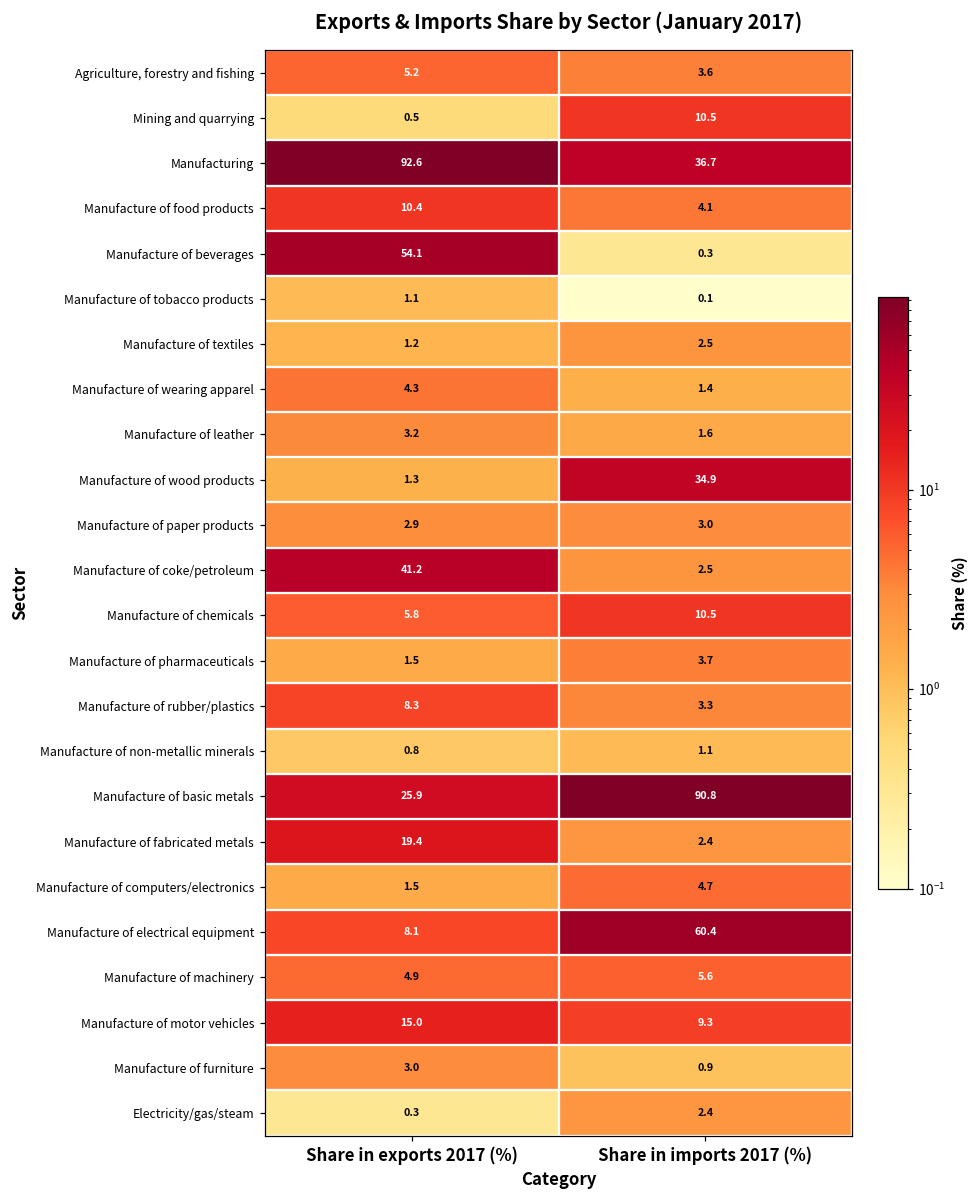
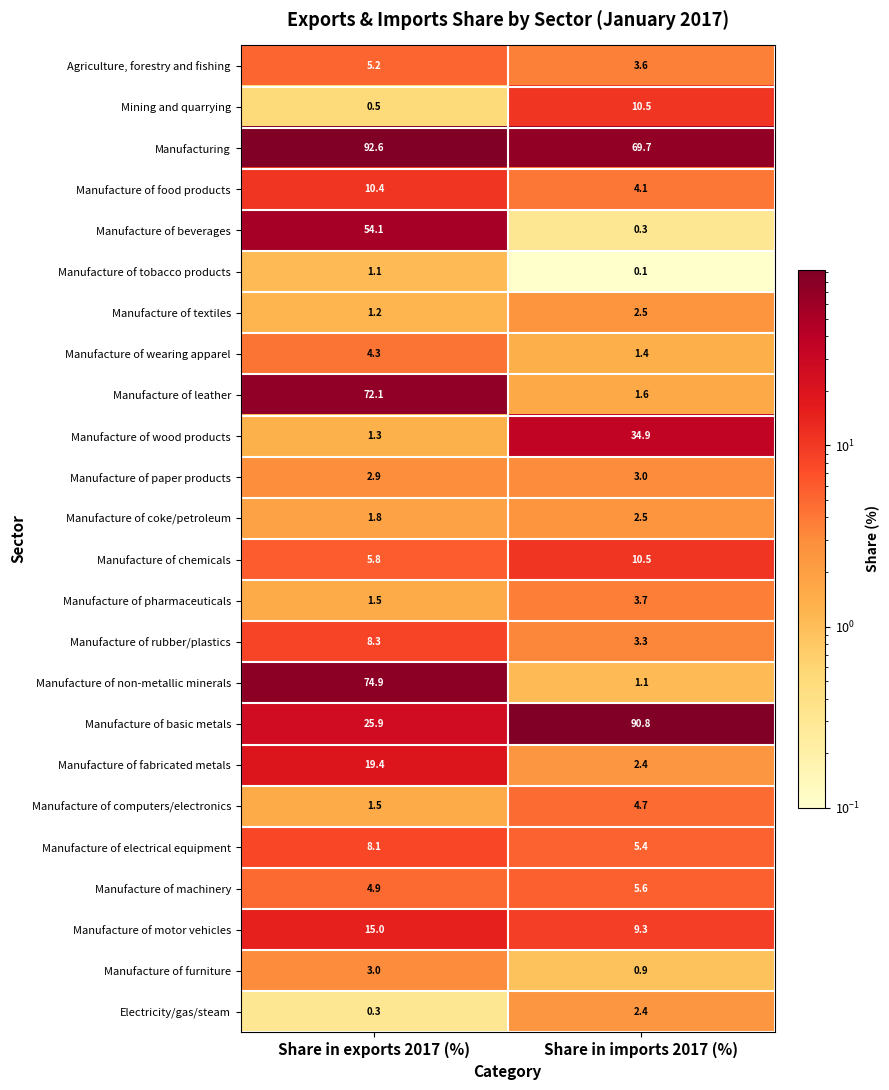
Manufacturing, Share in imports 2017 (%): 36.7 -> 69.7
Manufacture of leather, Share in exports 2017 (%): 3.2 -> 72.1
Manufacture of coke/petroleum, Share in exports 2017 (%): 41.2 -> 1.8
Manufacture of non-metallic minerals, Share in exports 2017 (%): 0.8 -> 74.9
Manufacture of electrical equipment, Share in imports 2017 (%): 60.4 -> 5.4
